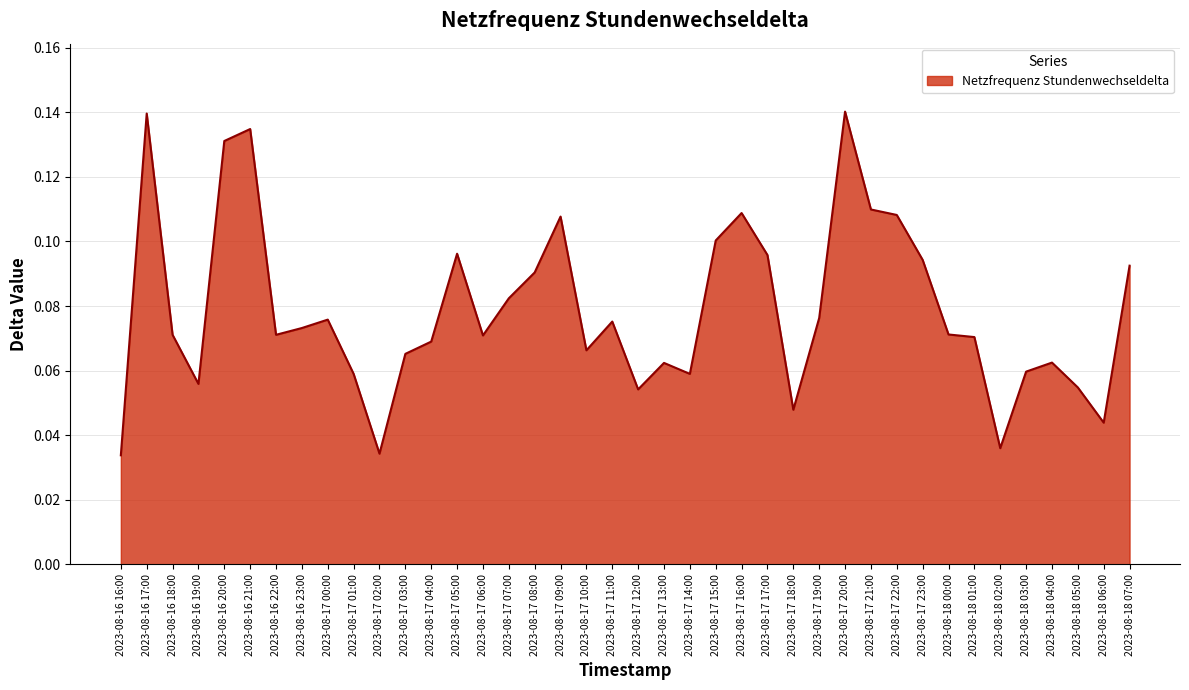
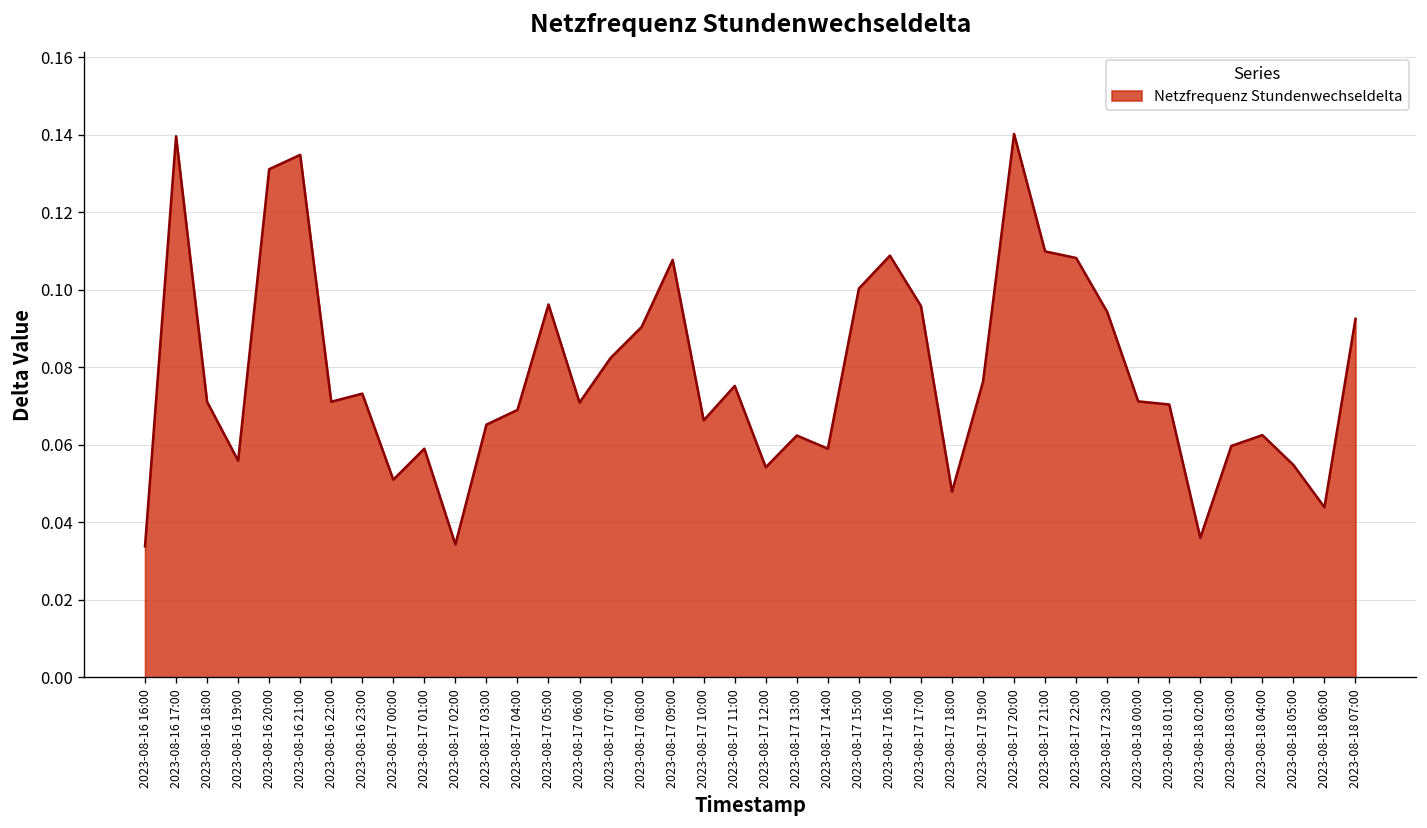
2023-08-17 00:00: 0.076 -> 0.051
